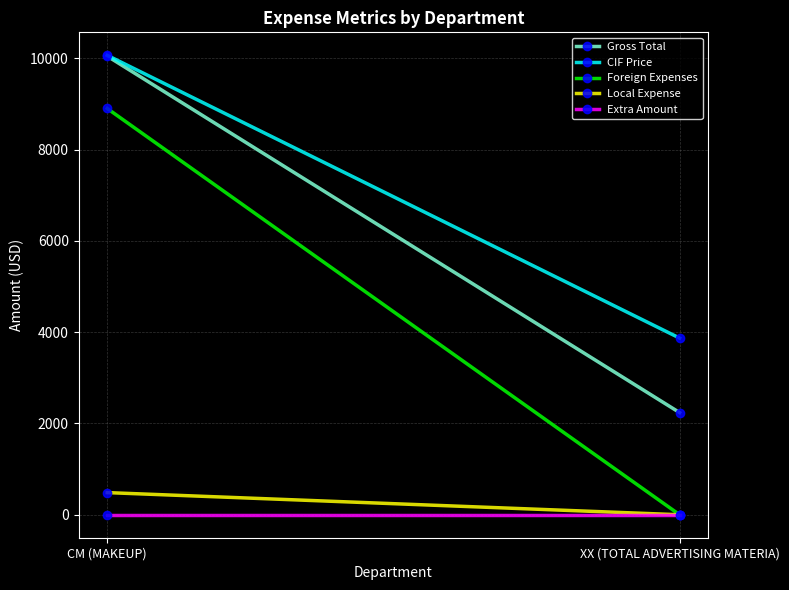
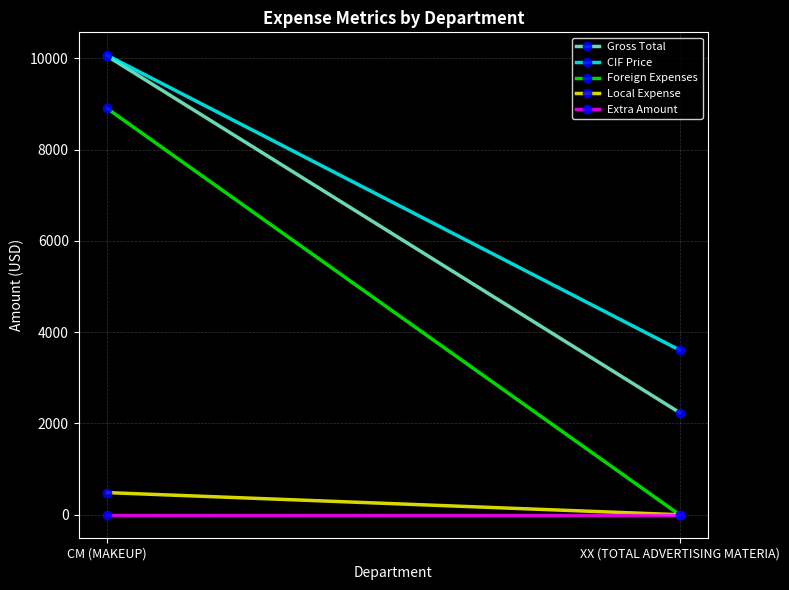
CIF Price, XX (TOTAL ADVERTISING MATERIA): 3900 -> 3600
